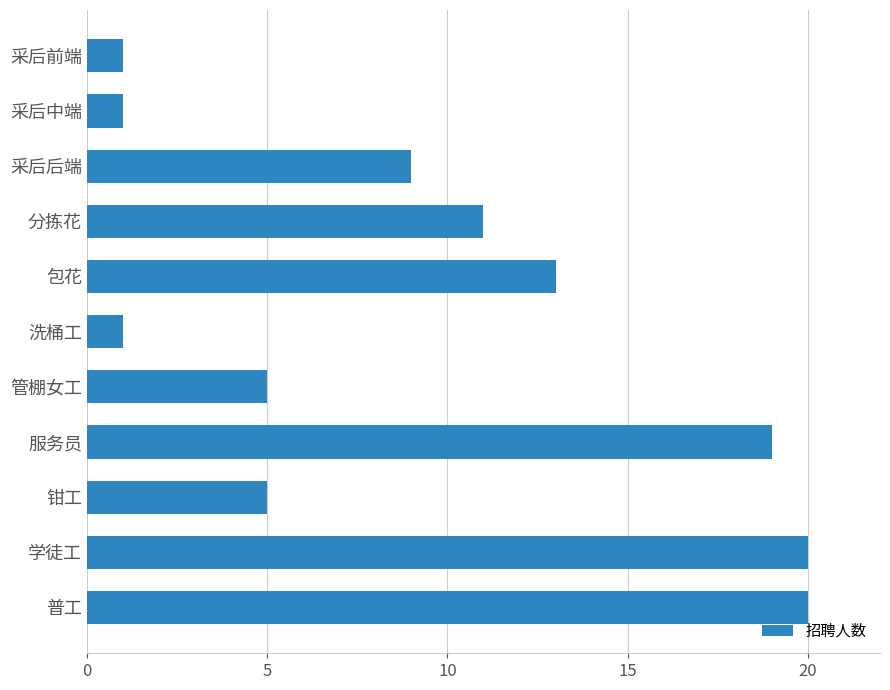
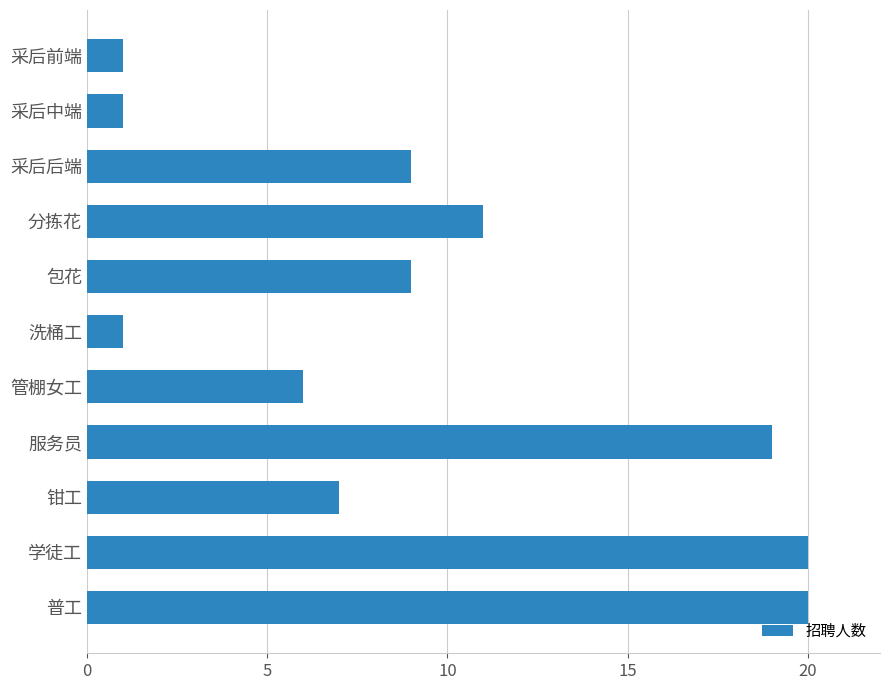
包花: 13 -> 9
管棚女工: 5 -> 6
钳工: 5 -> 7
